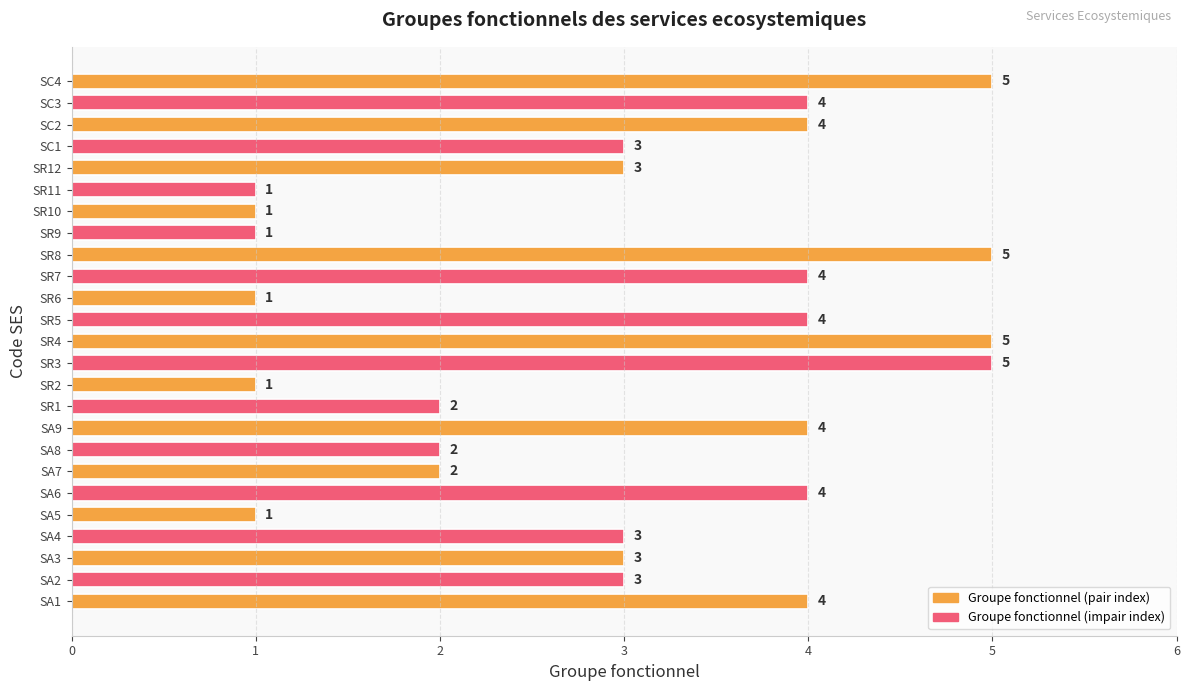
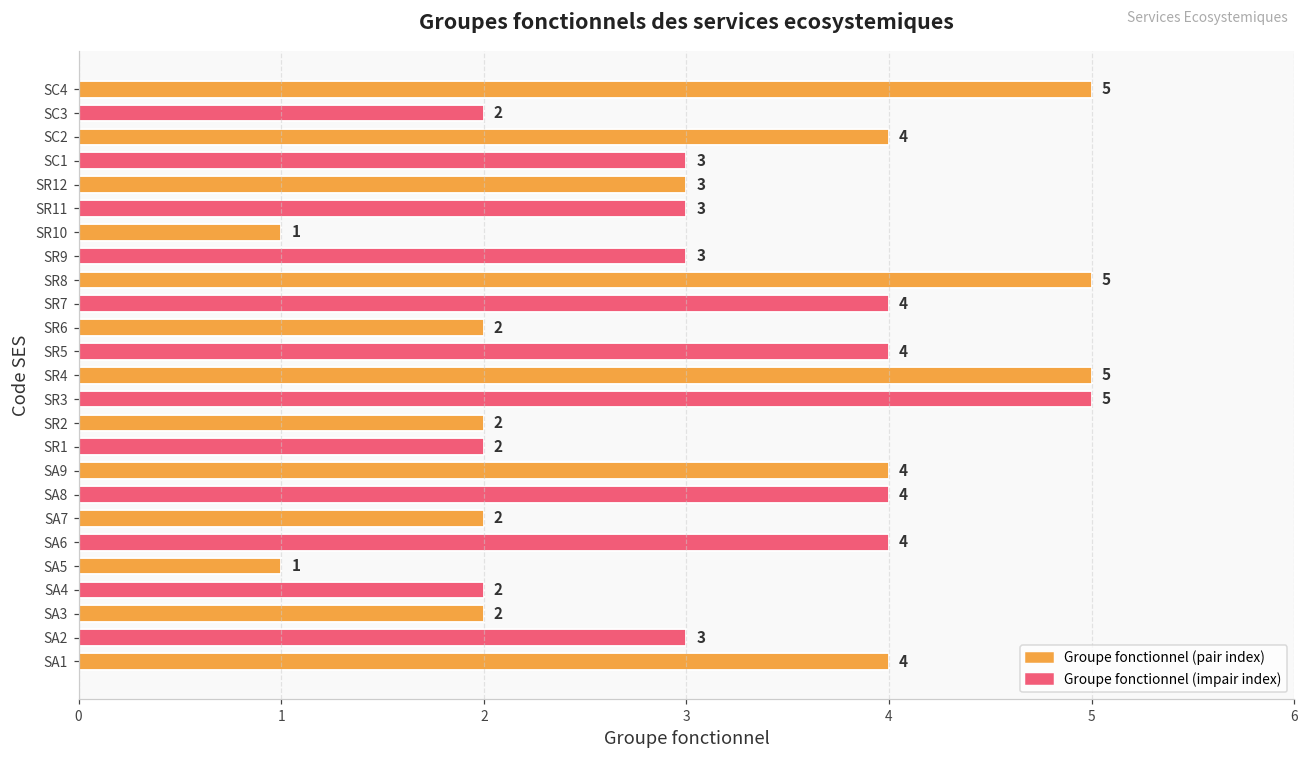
SC3: 4 -> 2
SR11: 1 -> 3
SR9: 1 -> 3
SR6: 1 -> 2
SR2: 1 -> 2
SA8: 2 -> 4
SA4: 3 -> 2
SA3: 3 -> 2
